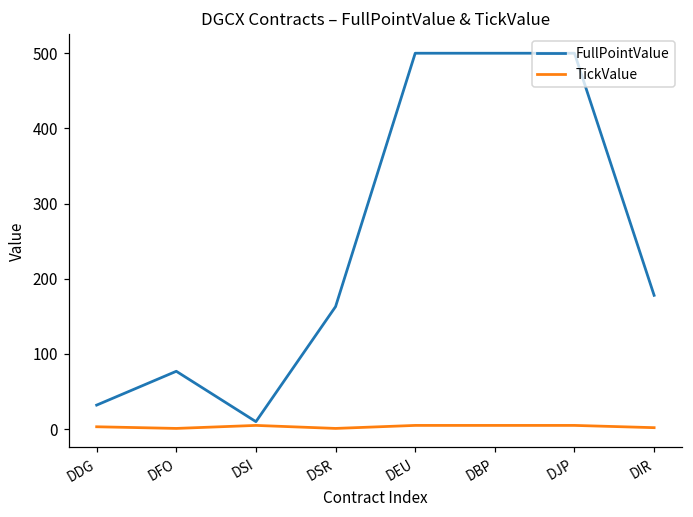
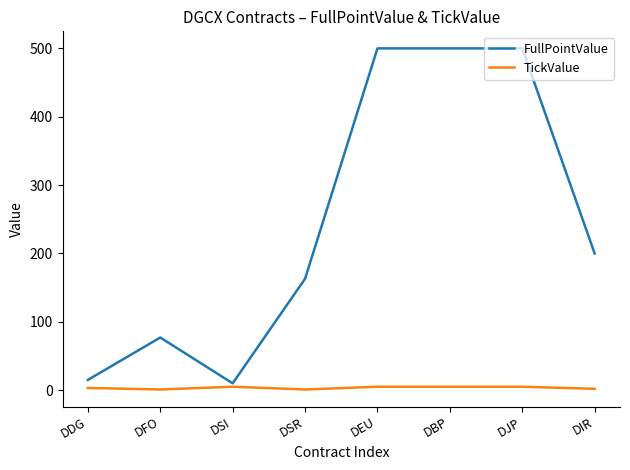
FullPointValue, DDG: 30 -> 20
FullPointValue, DIR: 180 -> 200
